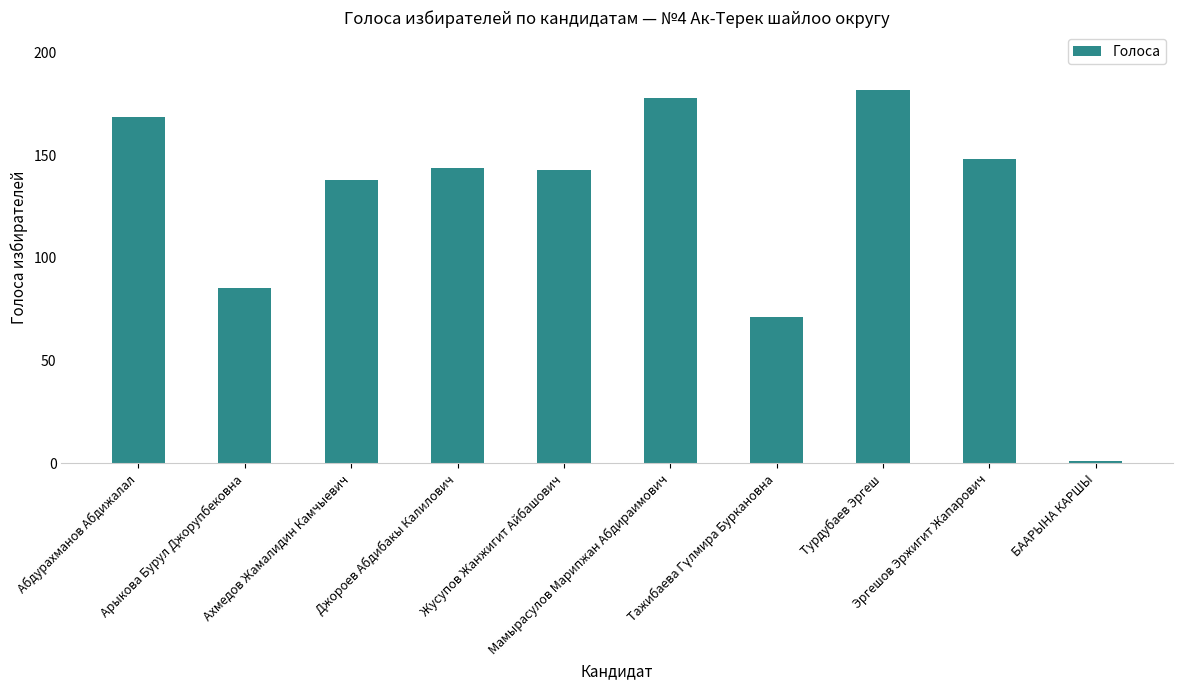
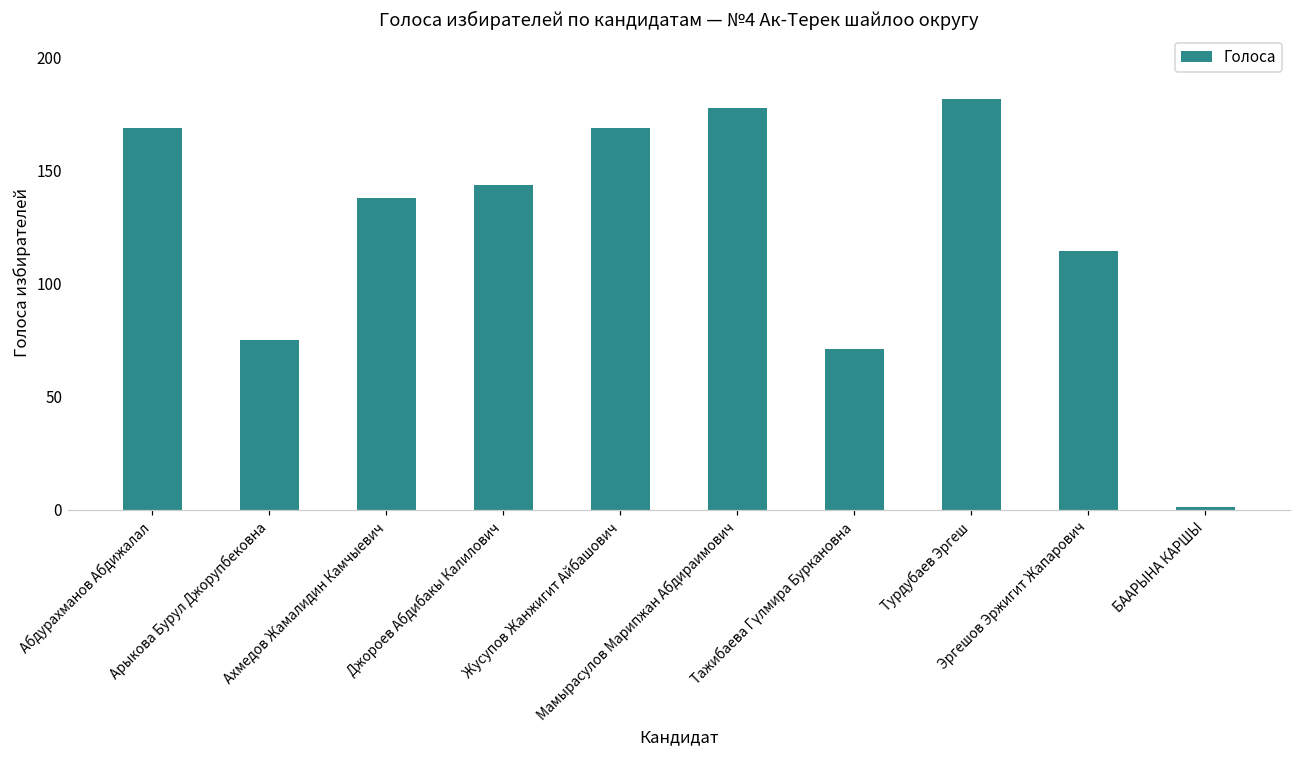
Арыкова Бурул Джорупбековна: 85 -> 75
Жусупов Жанжигит Айбашович: 143 -> 169
Эргешов Эржигит Жапарович: 148 -> 114
